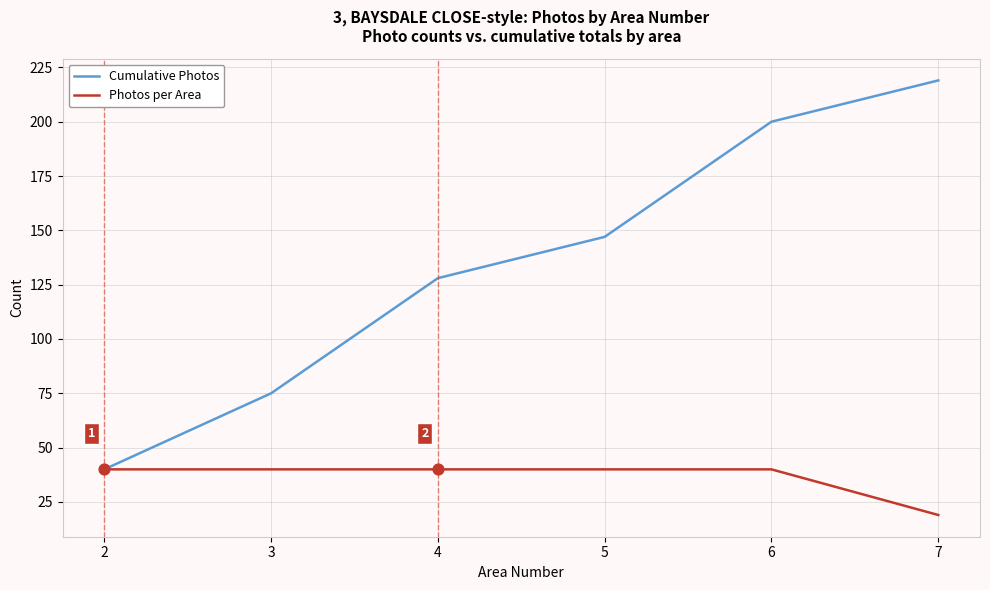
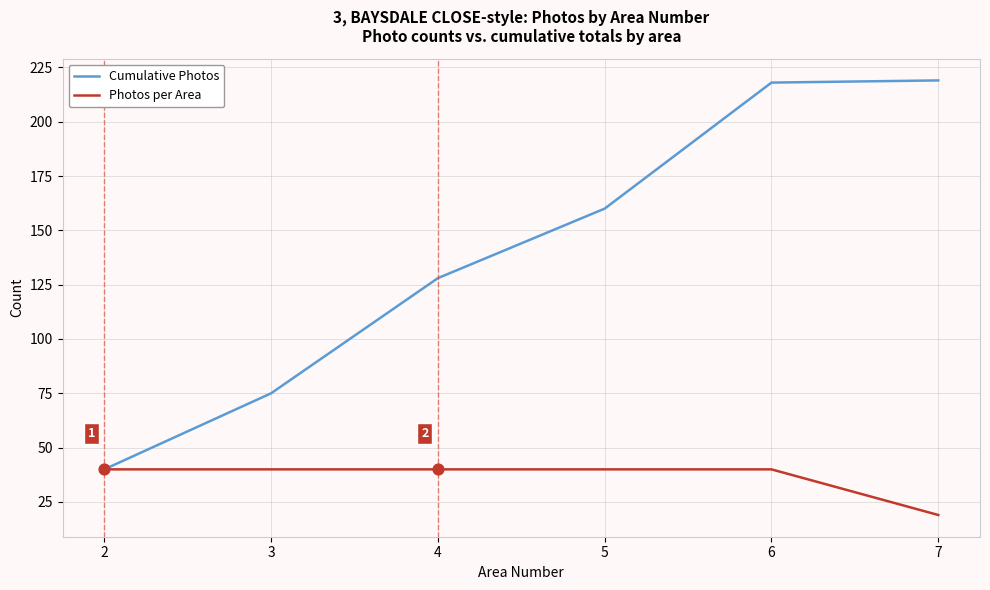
Cumulative Photos, 5: 147 -> 160
Cumulative Photos, 6: 200 -> 218
